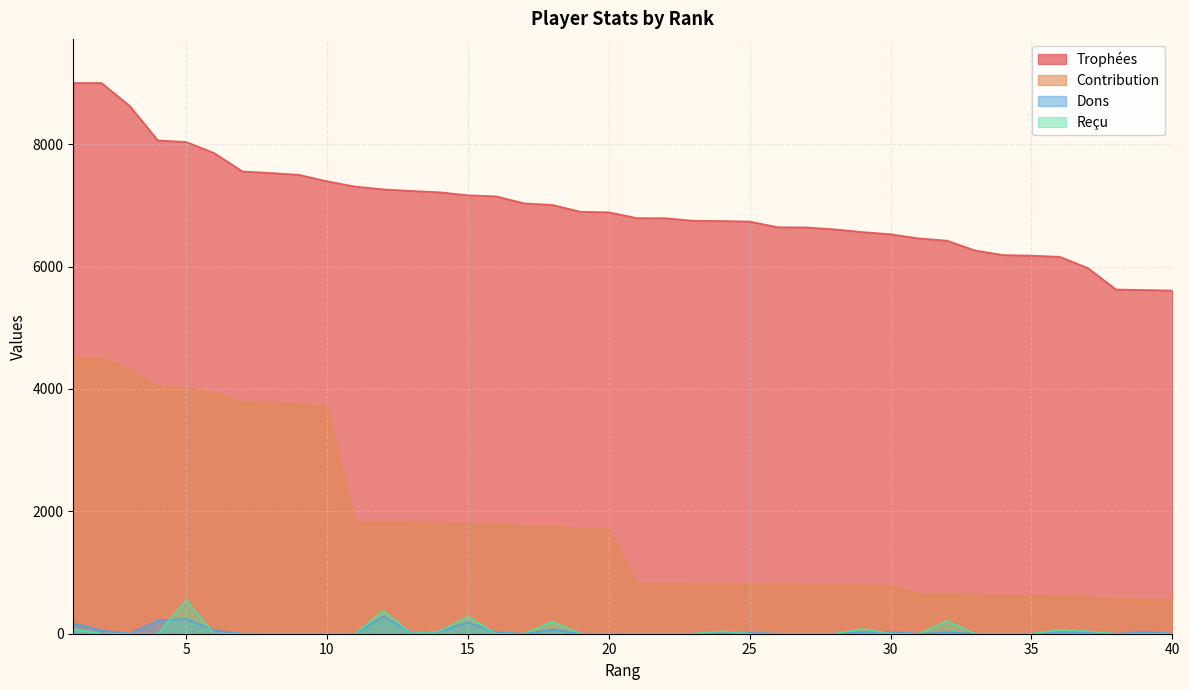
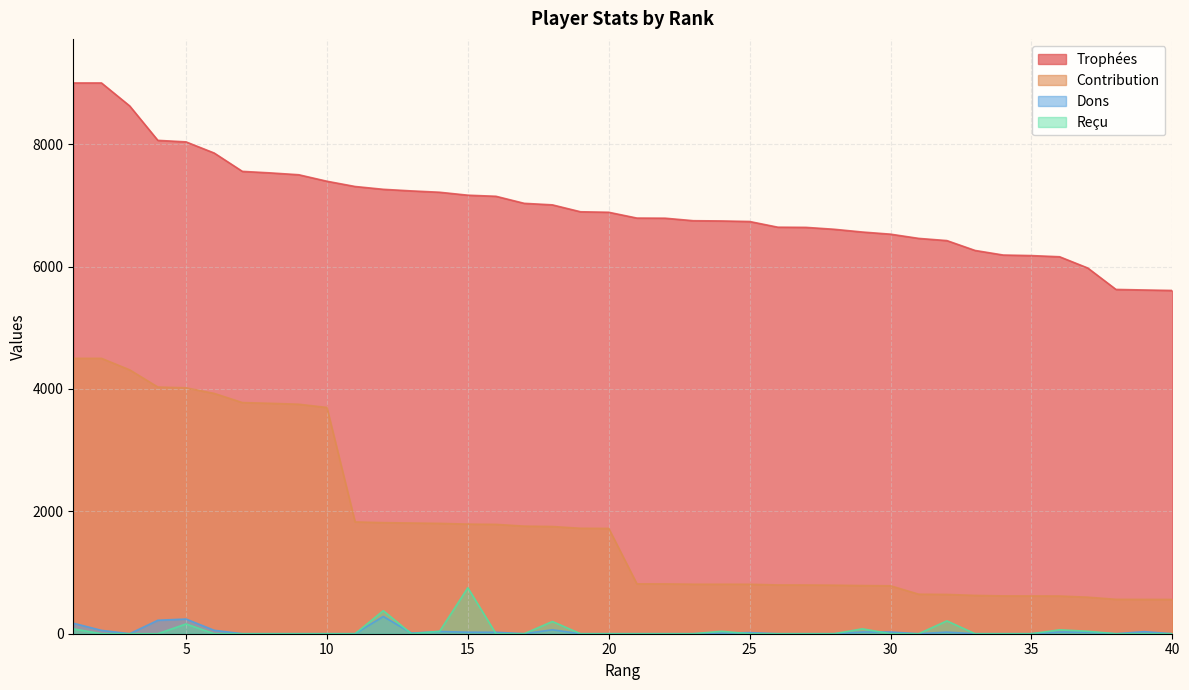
Reçu, 5: 500 -> 200
Dons, 15: 200 -> 0
Reçu, 15: 300 -> 800
